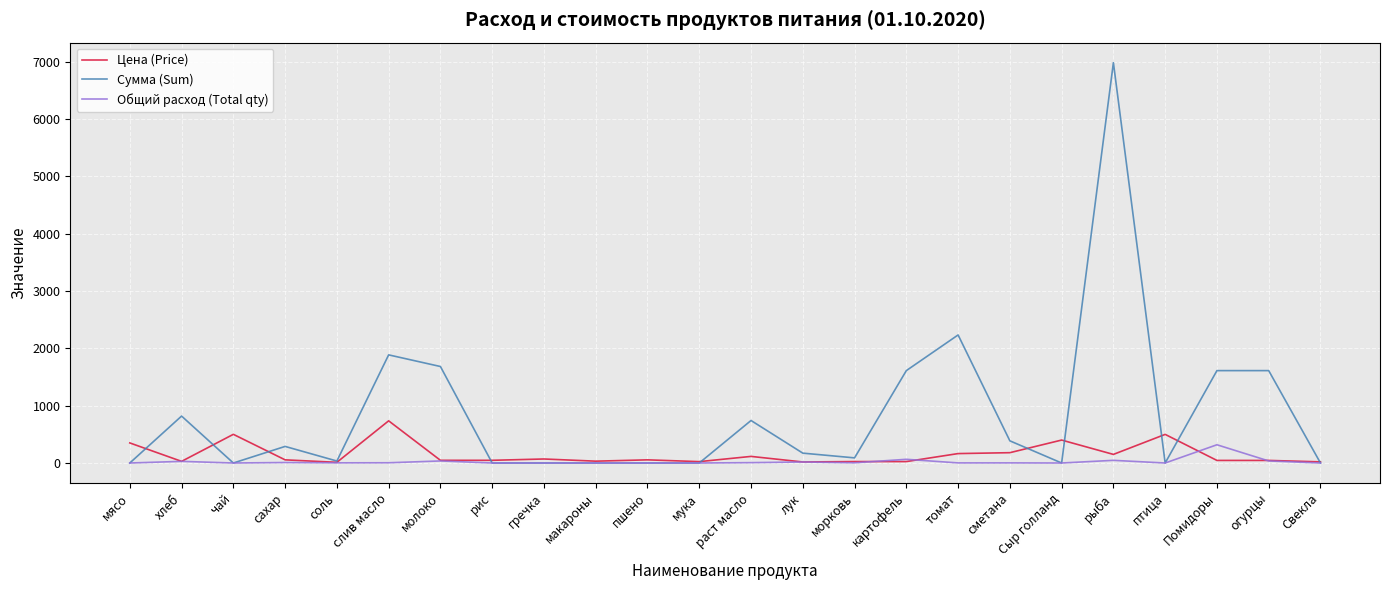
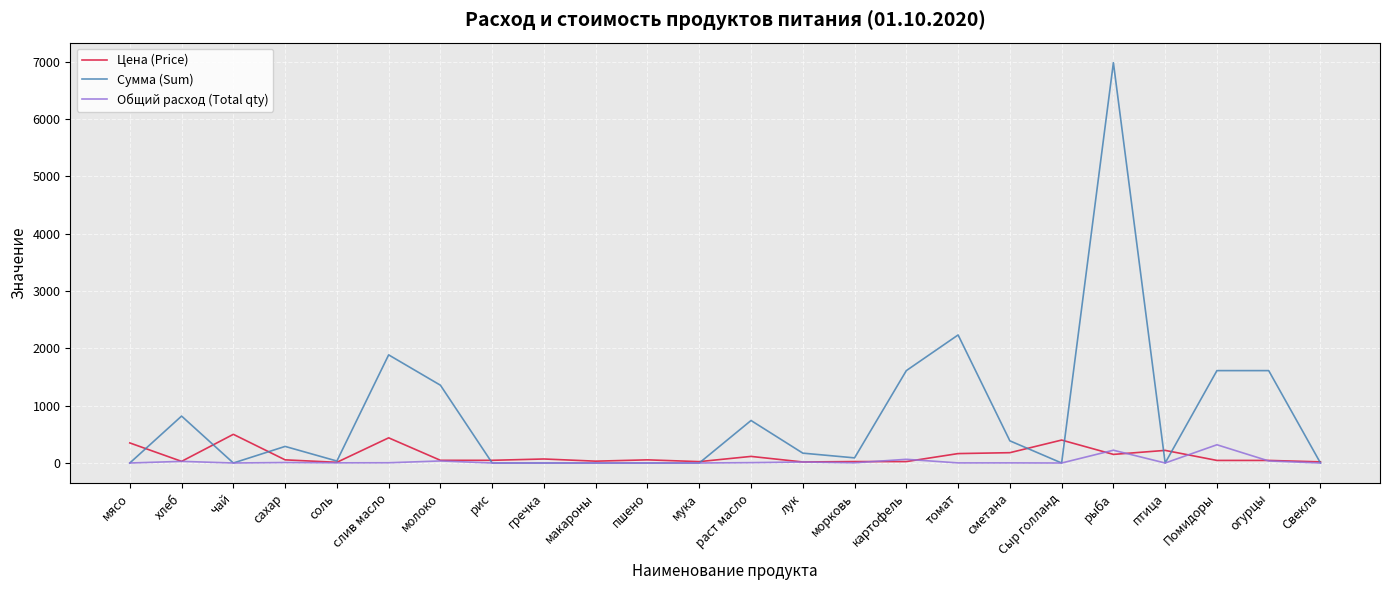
Цена (Price), слив масло: 700 -> 400
Сумма (Sum), молоко: 1700 -> 1400
Общий расход (Total qty), рыба: 0 -> 200
Цена (Price), птица: 500 -> 200
